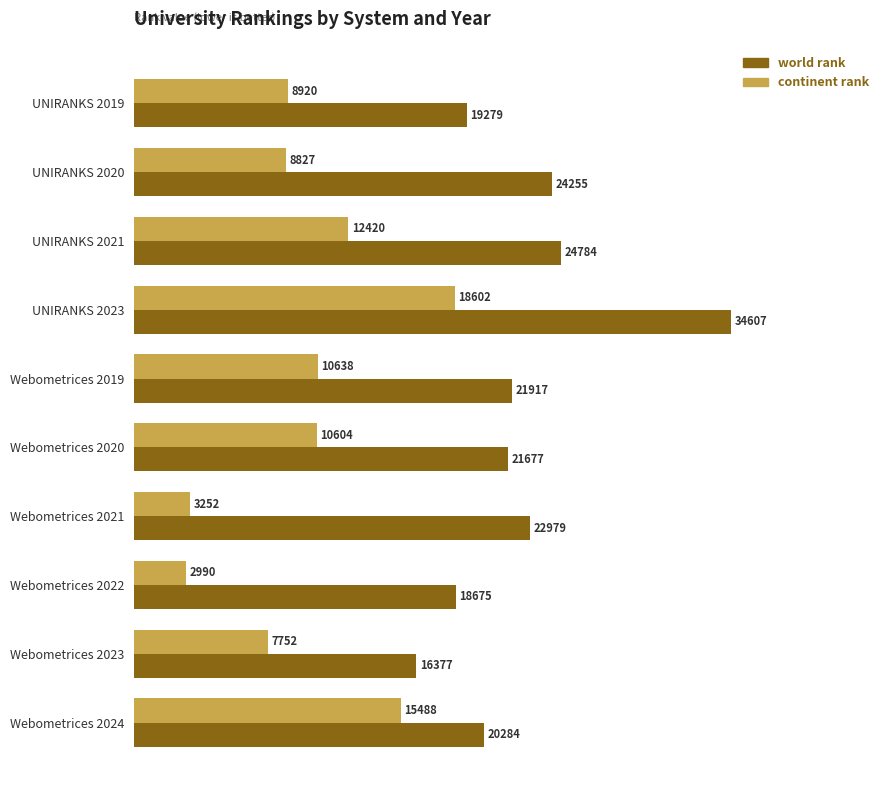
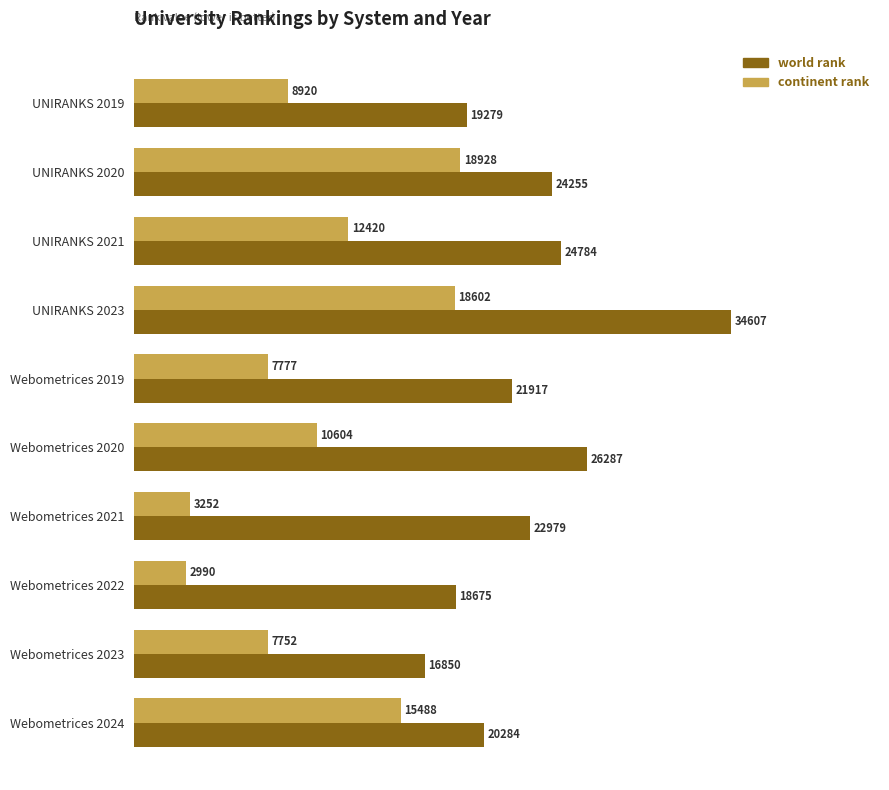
continent rank, UNIRANKS 2020: 8827 -> 18928
continent rank, Webometrices 2019: 10638 -> 7777
world rank, Webometrices 2020: 21677 -> 26287
world rank, Webometrices 2023: 16377 -> 16850
